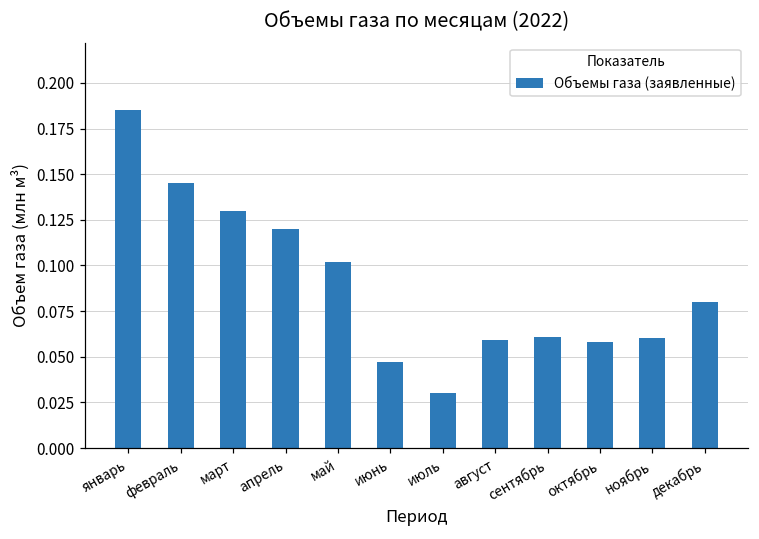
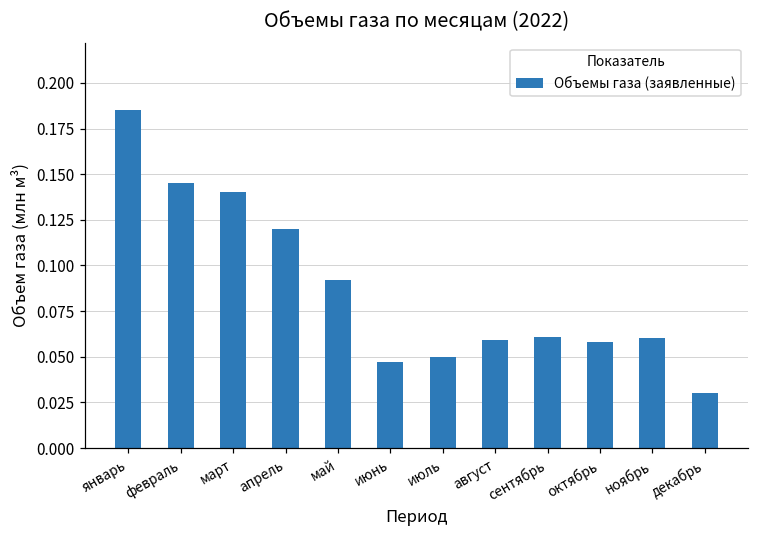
март: 0.13 -> 0.14
май: 0.102 -> 0.092
июль: 0.03 -> 0.05
декабрь: 0.08 -> 0.03
